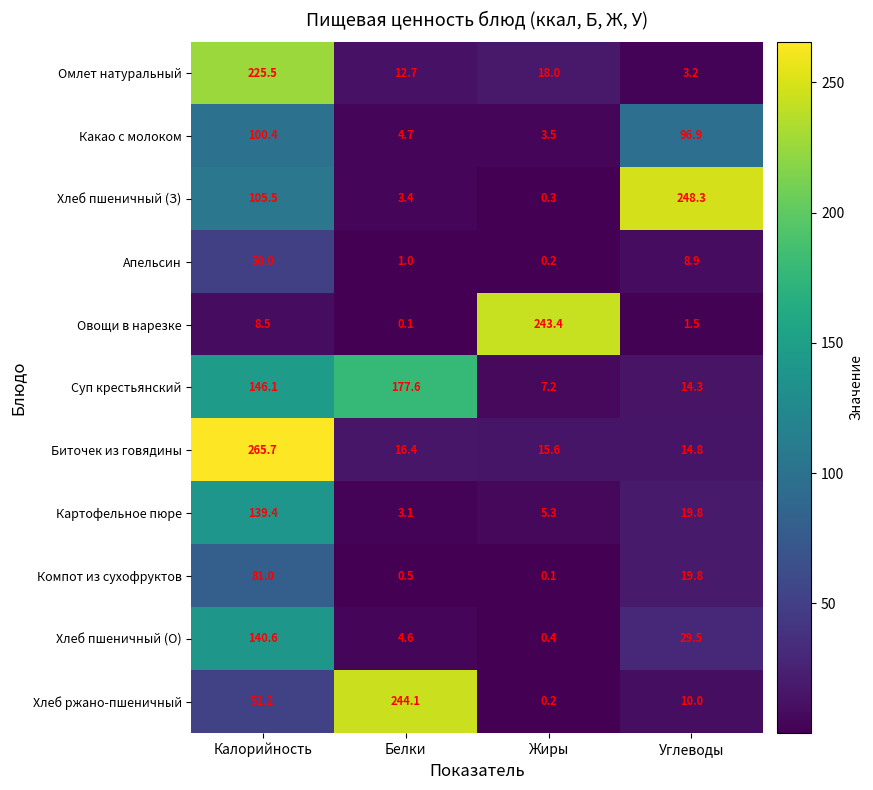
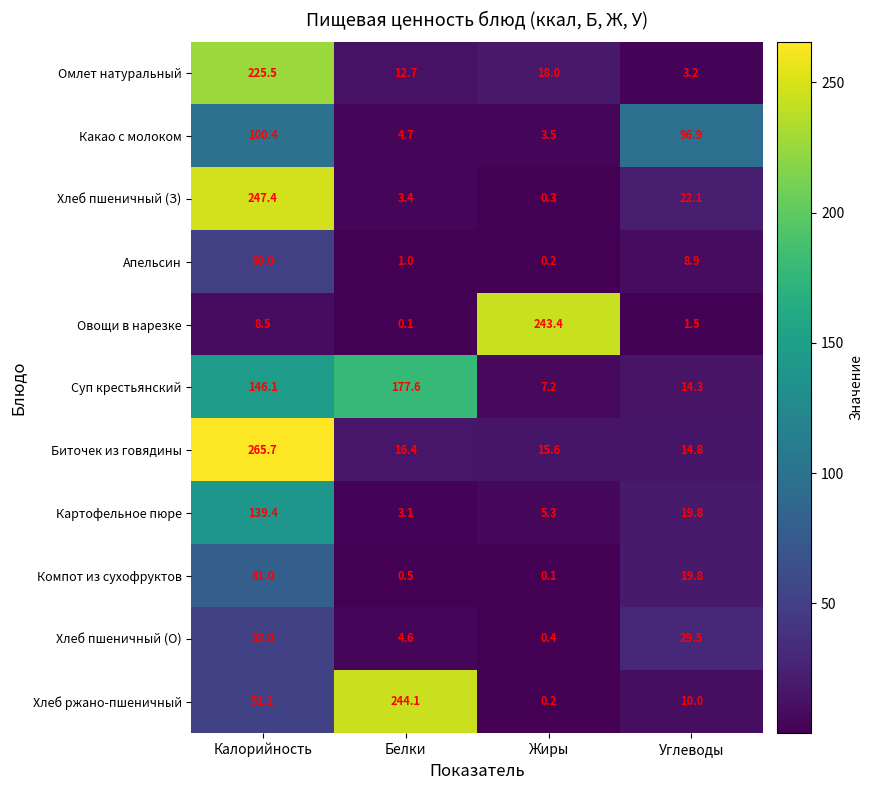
Хлеб пшеничный (З), Калорийность: 105.5 -> 247.4
Хлеб пшеничный (З), Углеводы: 248.3 -> 22.1
Хлеб пшеничный (О), Калорийность: 140.6 -> 52.0
